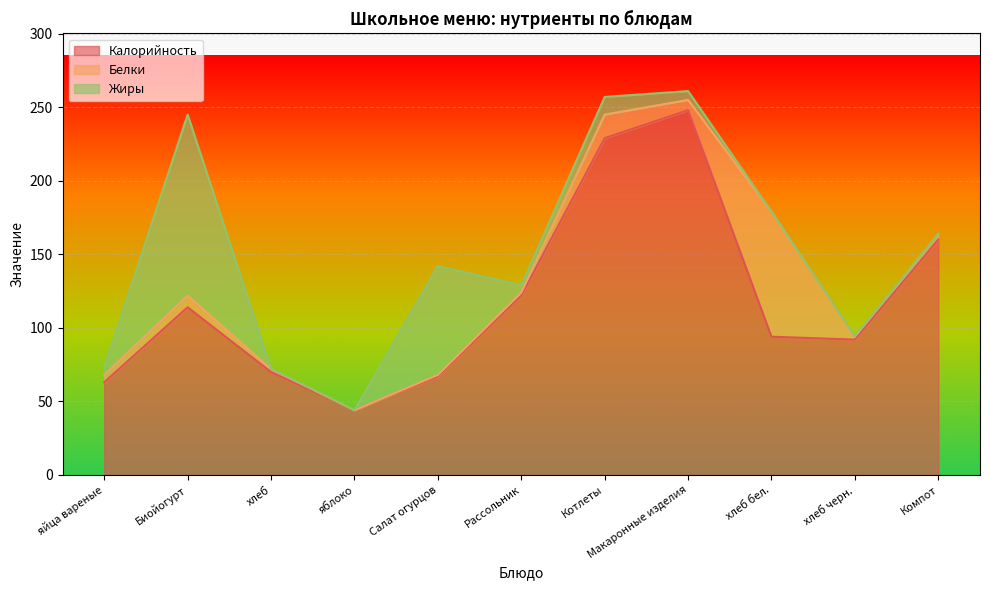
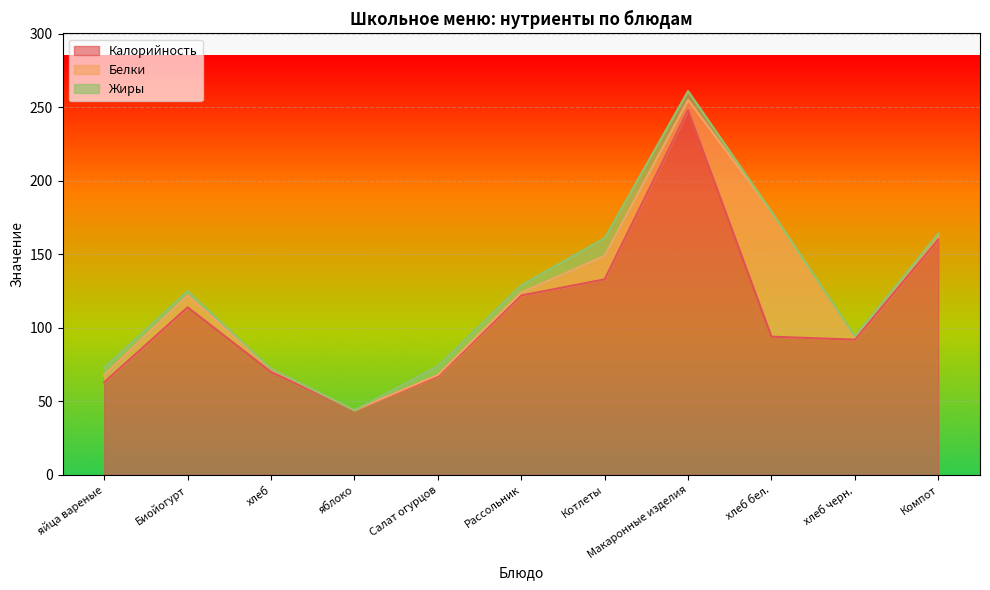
Жиры, Биойогурт: 123 -> 3
Жиры, Салат огурцов: 74 -> 6
Калорийность, Котлеты: 229 -> 133
